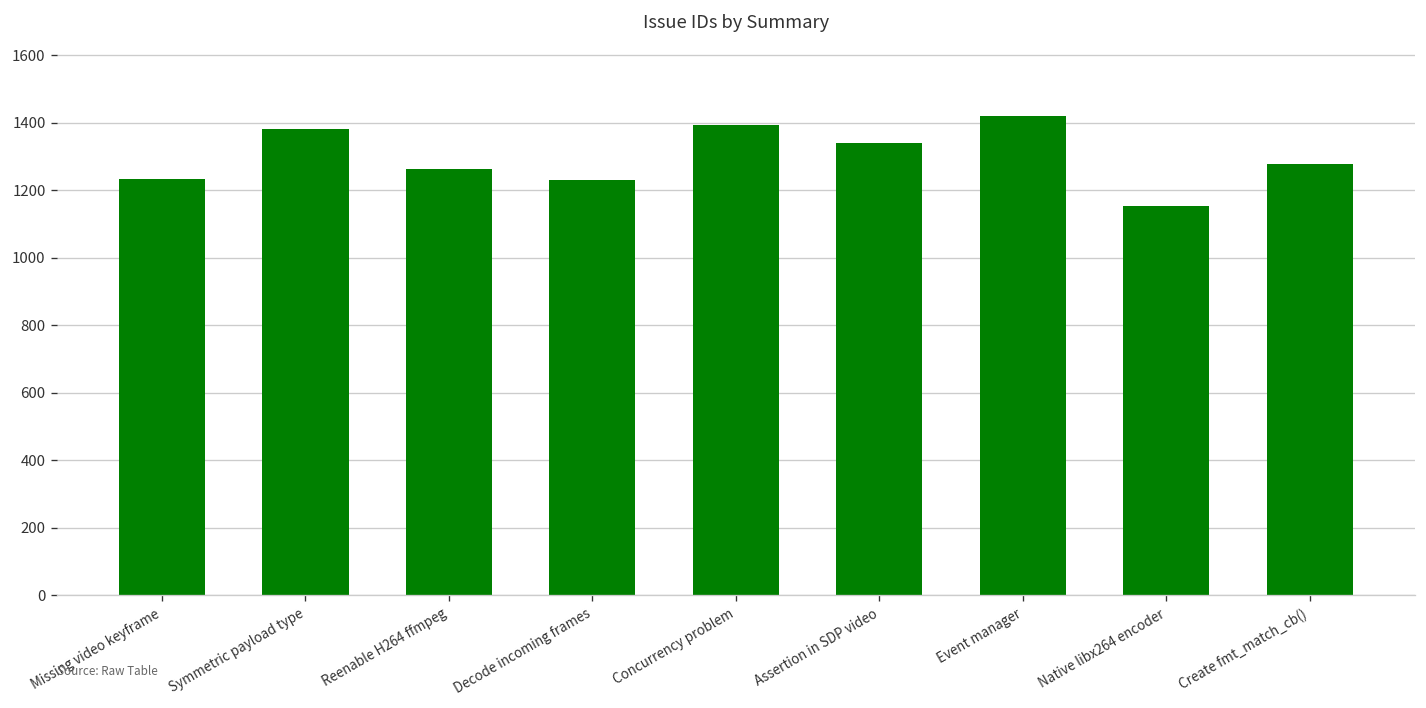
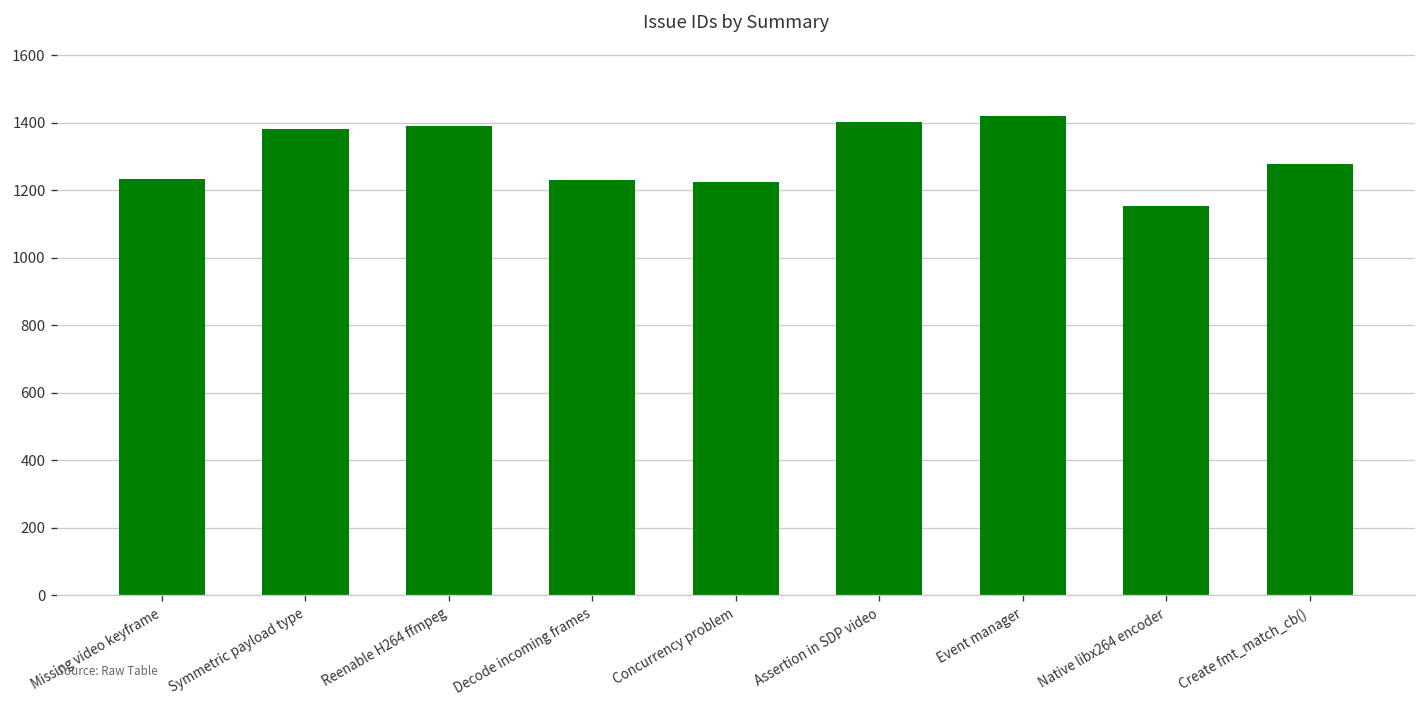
Reenable H264 ffmpeg: 1260 -> 1390
Concurrency problem: 1390 -> 1220
Assertion in SDP video: 1340 -> 1400
